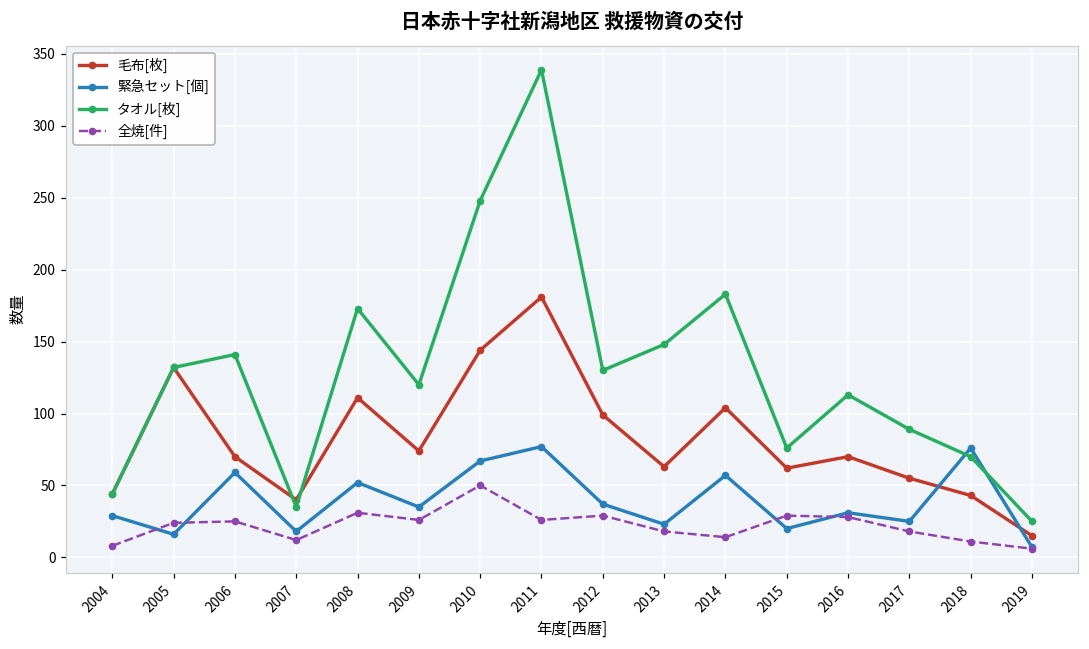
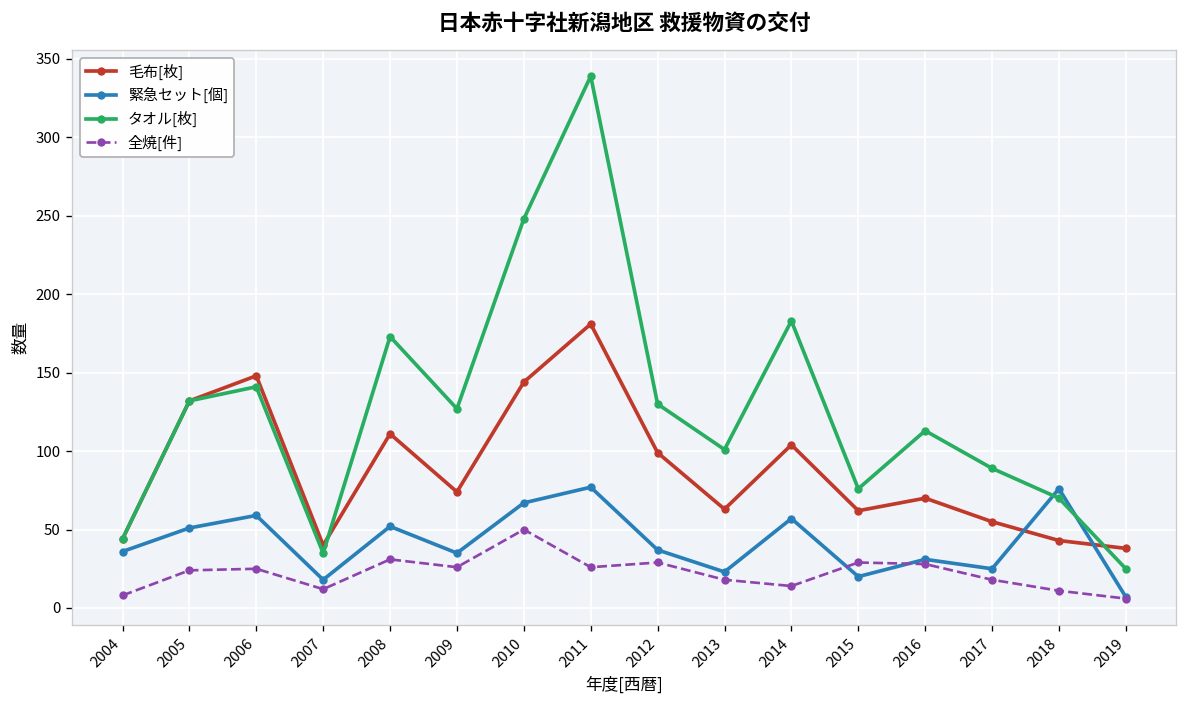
緊急セット[個], 2004: 29 -> 36
緊急セット[個], 2005: 16 -> 51
毛布[枚], 2006: 70 -> 148
タオル[枚], 2009: 120 -> 127
タオル[枚], 2013: 148 -> 101
毛布[枚], 2019: 15 -> 38
